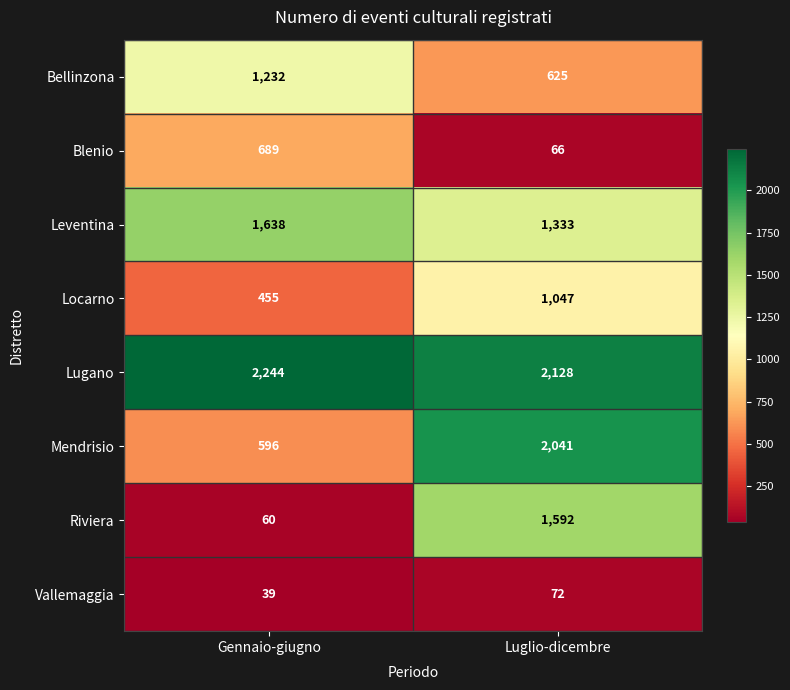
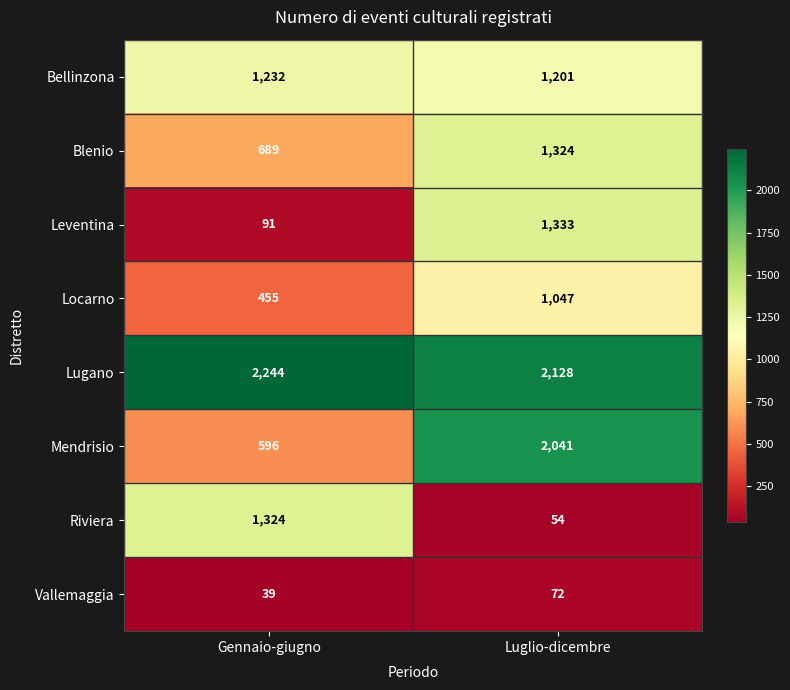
Bellinzona, Luglio-dicembre: 625 -> 1,201
Blenio, Luglio-dicembre: 66 -> 1,324
Leventina, Gennaio-giugno: 1,638 -> 91
Riviera, Gennaio-giugno: 60 -> 1,324
Riviera, Luglio-dicembre: 1,592 -> 54
